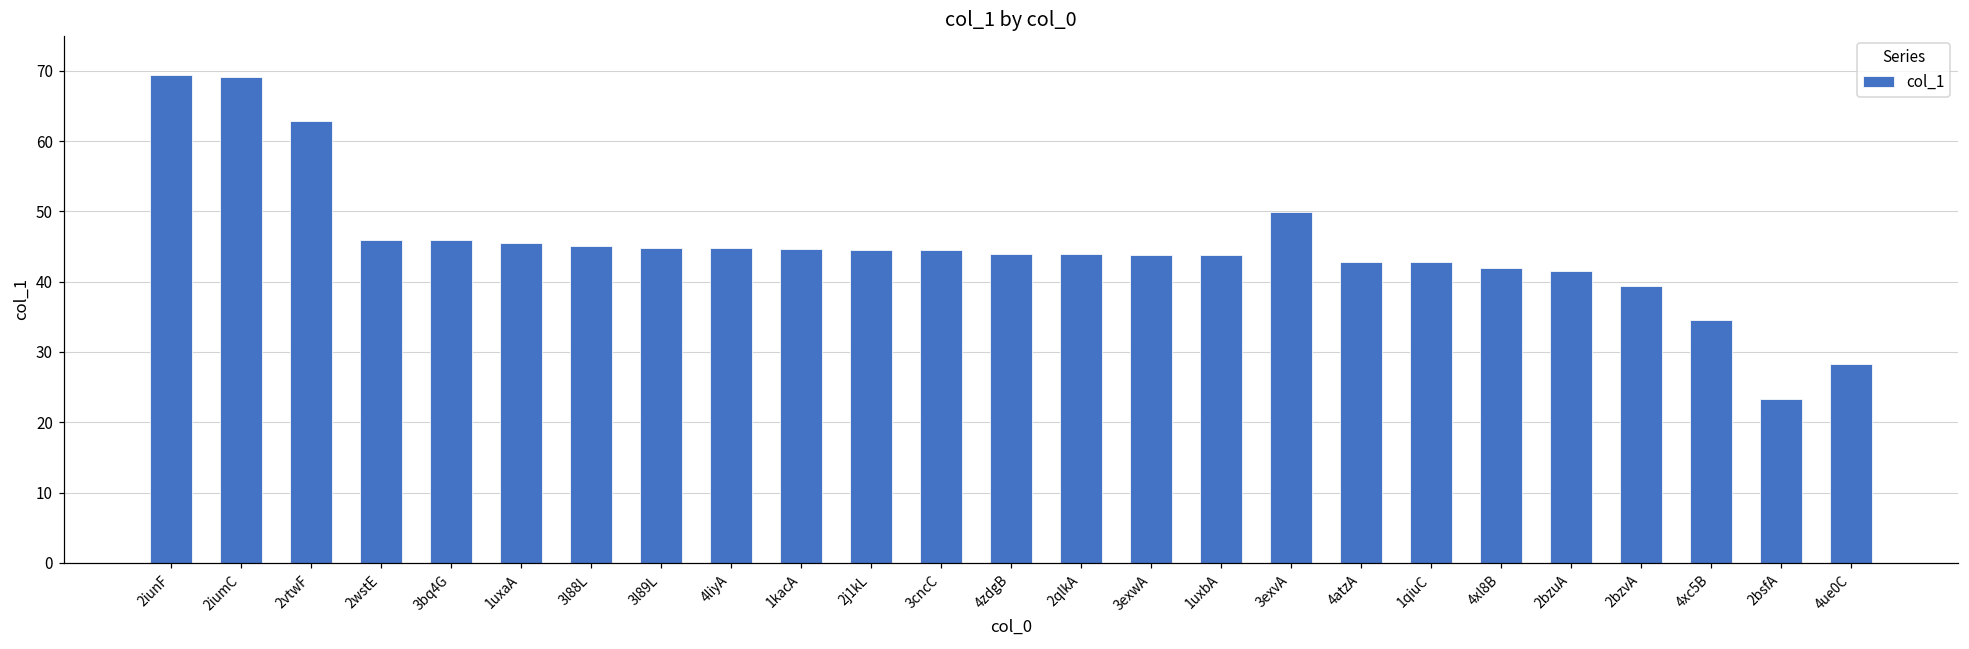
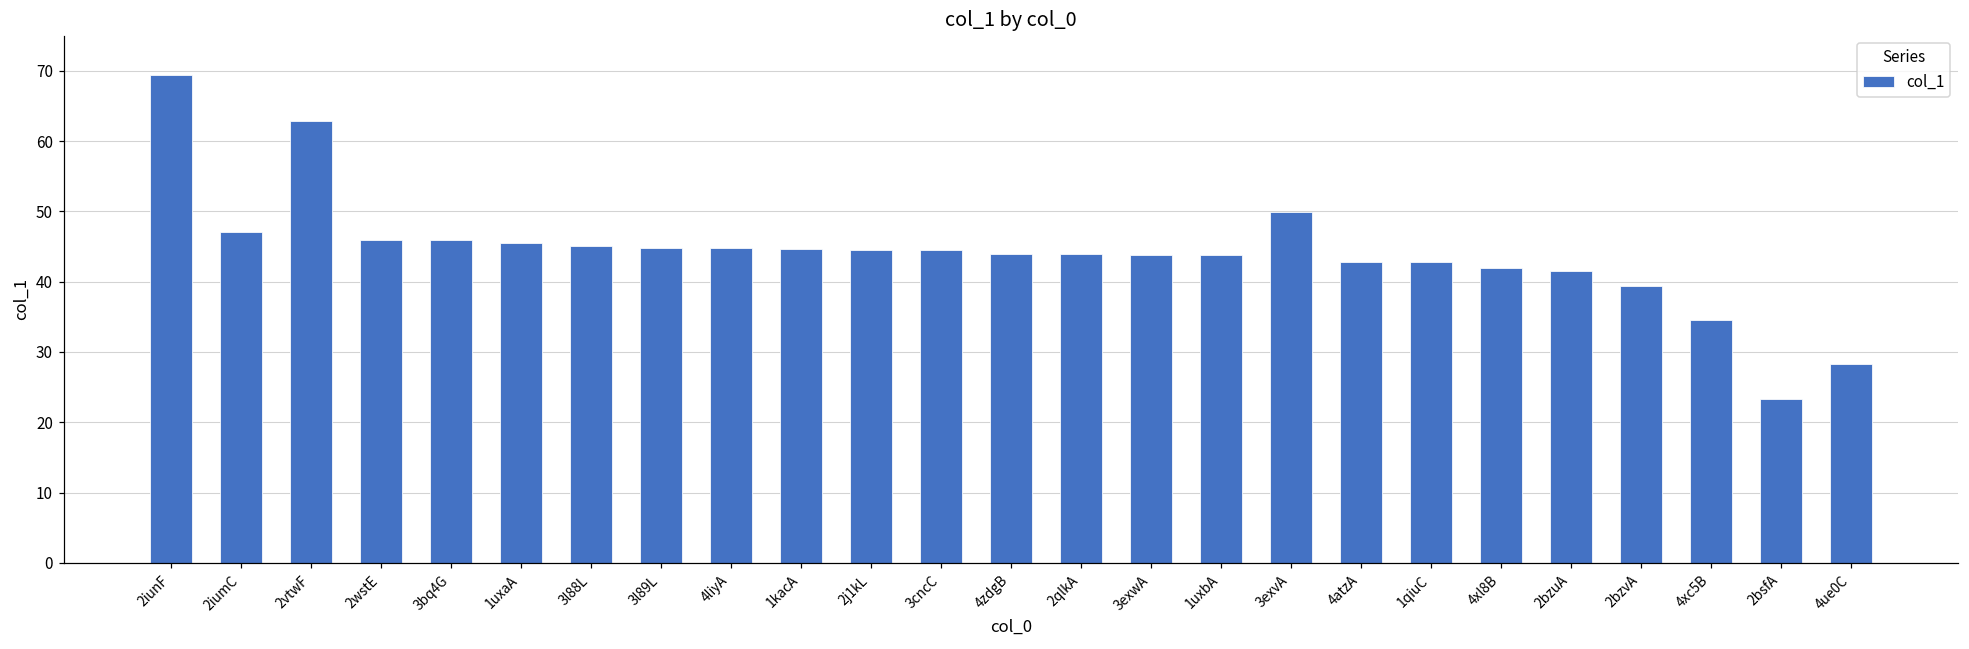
2iumC: 69 -> 47
